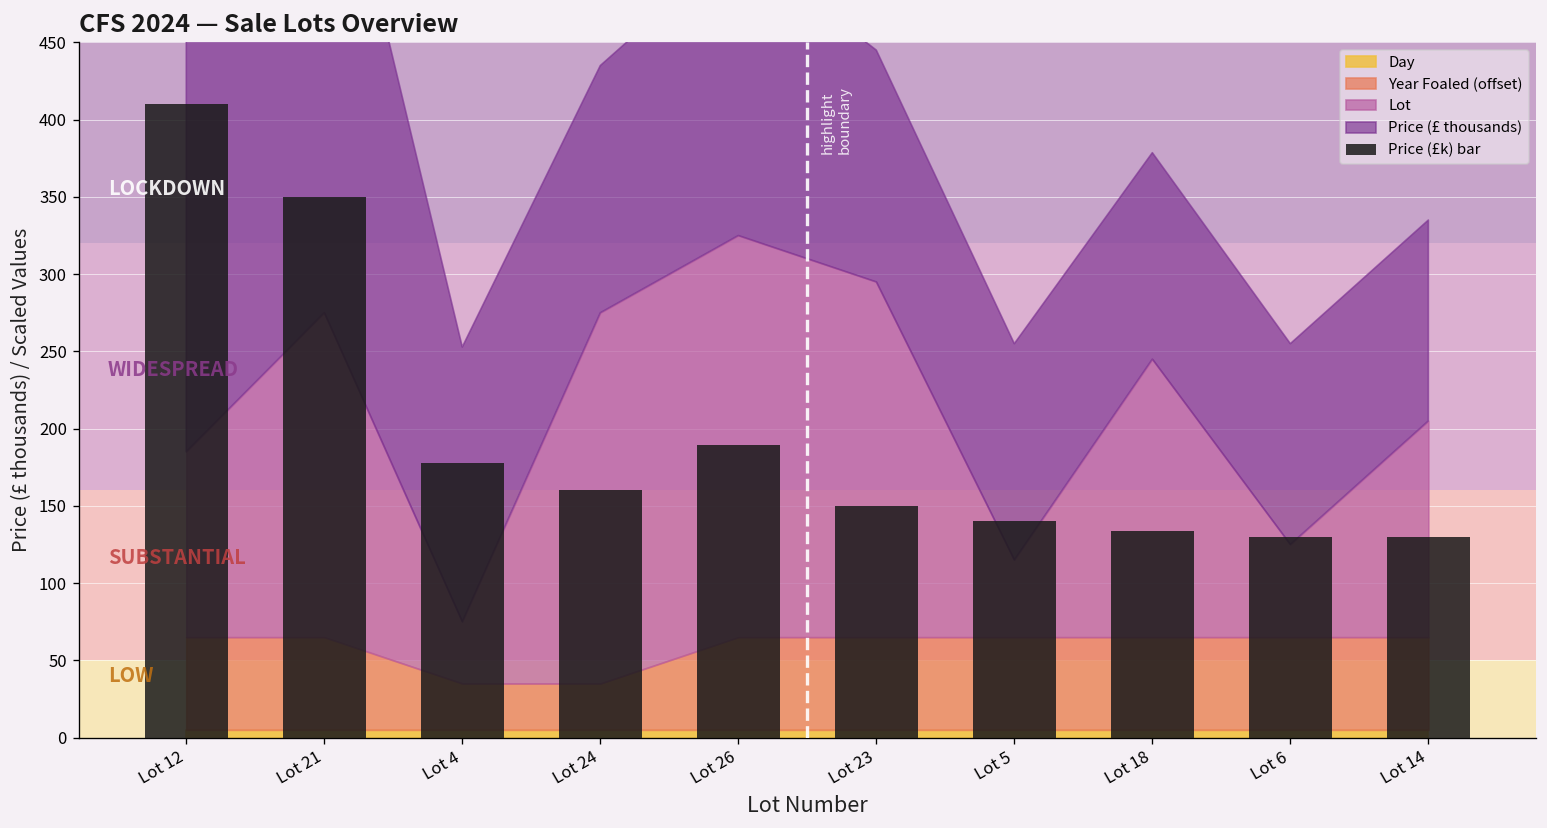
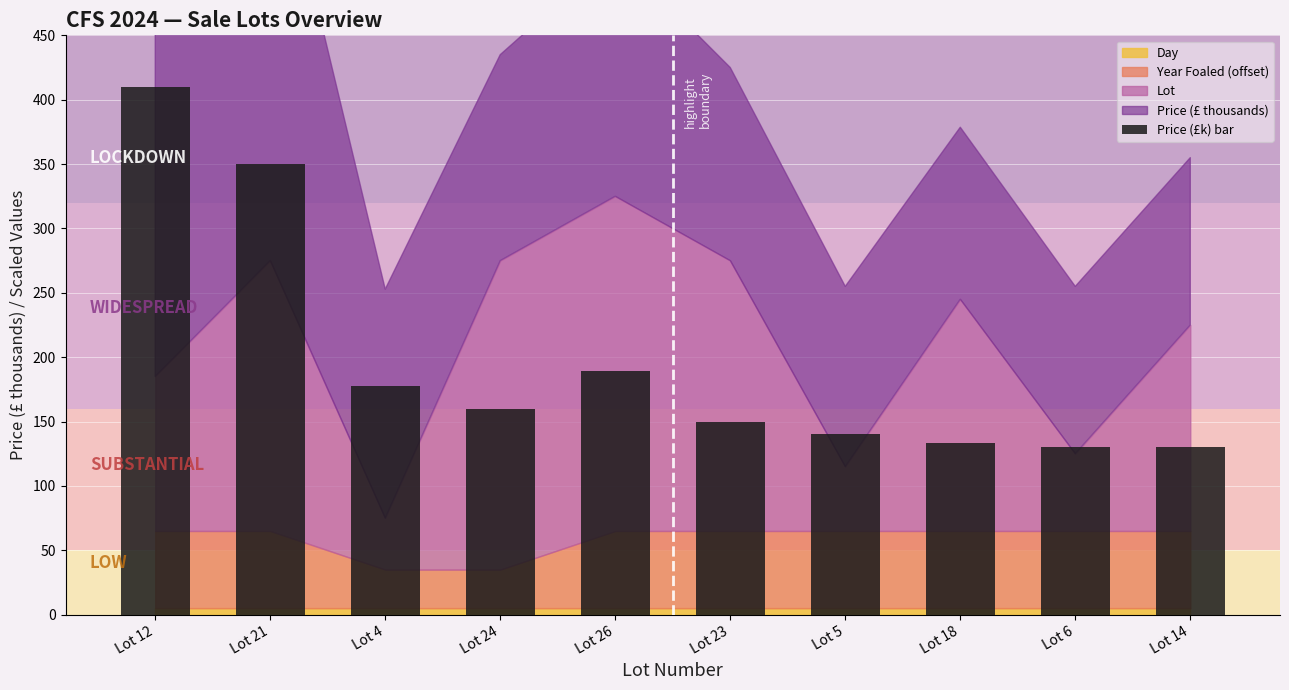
Lot, Lot 23: 230 -> 210
Lot, Lot 14: 140 -> 160
